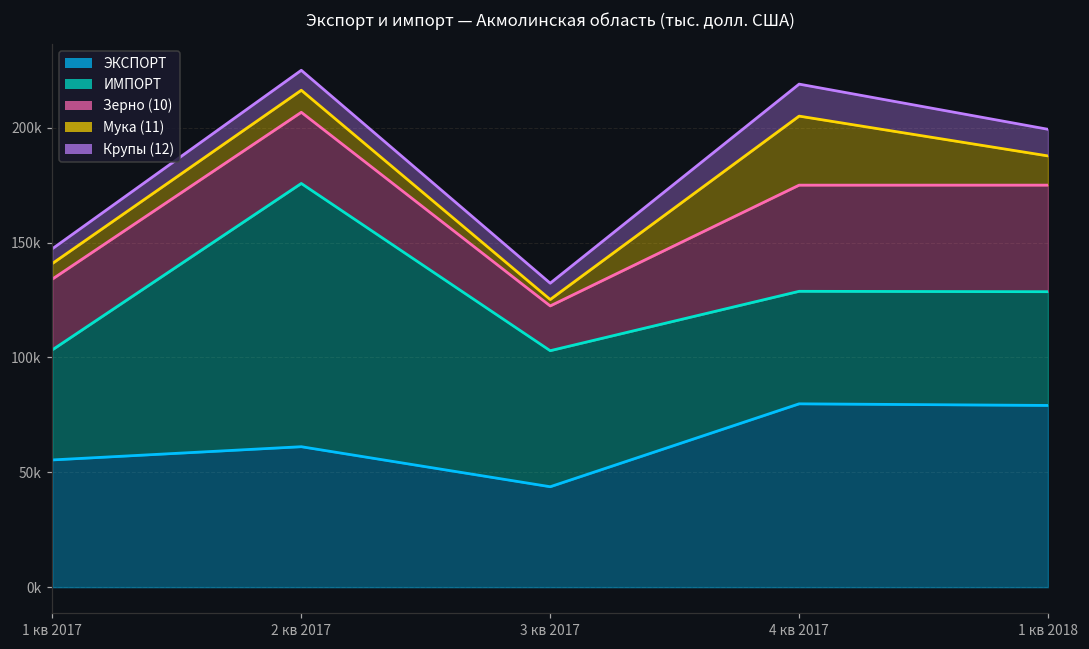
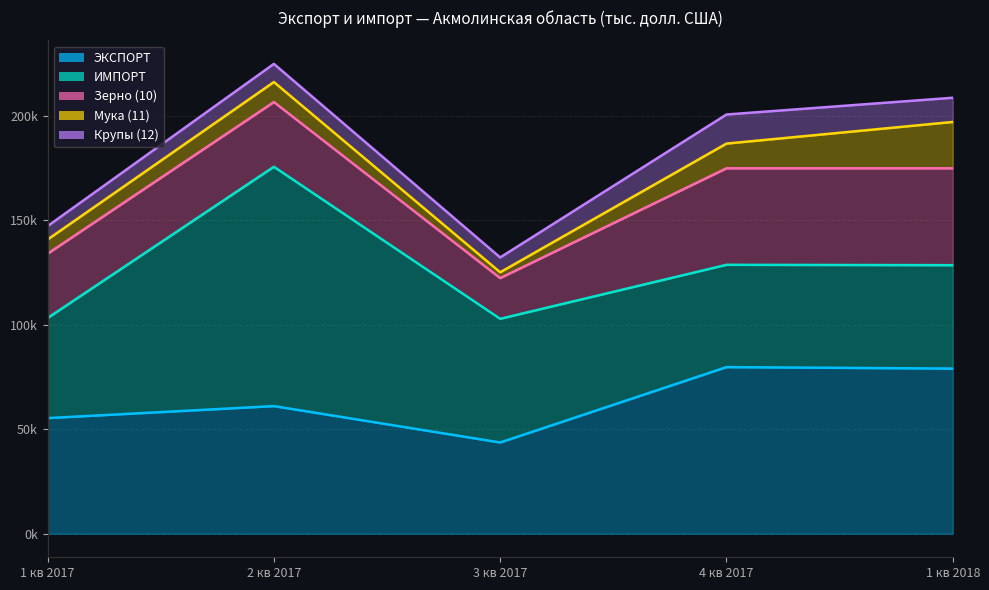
Мука (11), 4 кв 2017: 30000 -> 12000
Мука (11), 1 кв 2018: 13000 -> 22000
